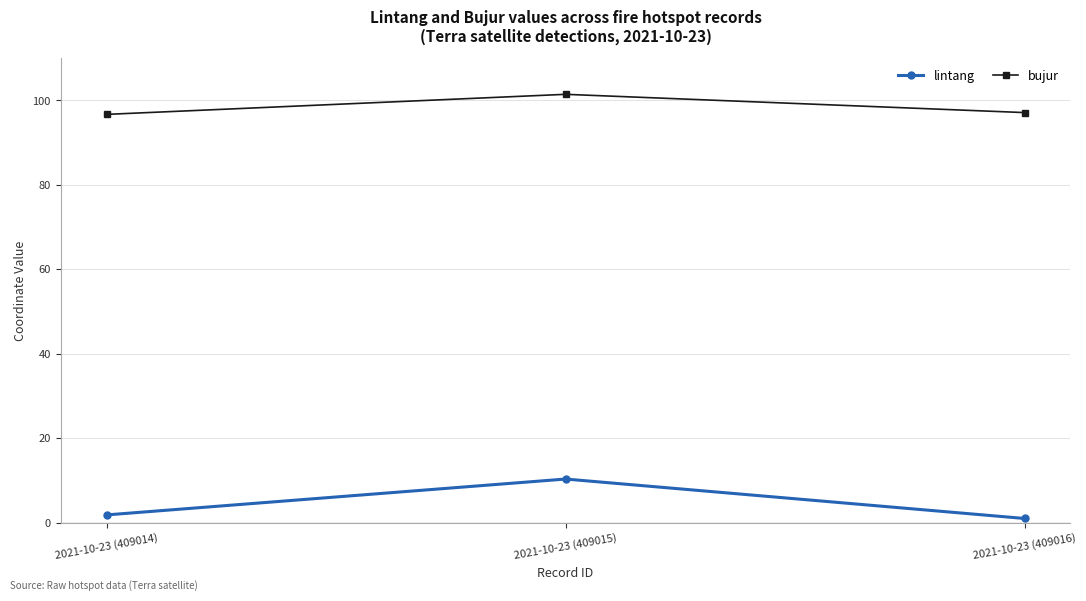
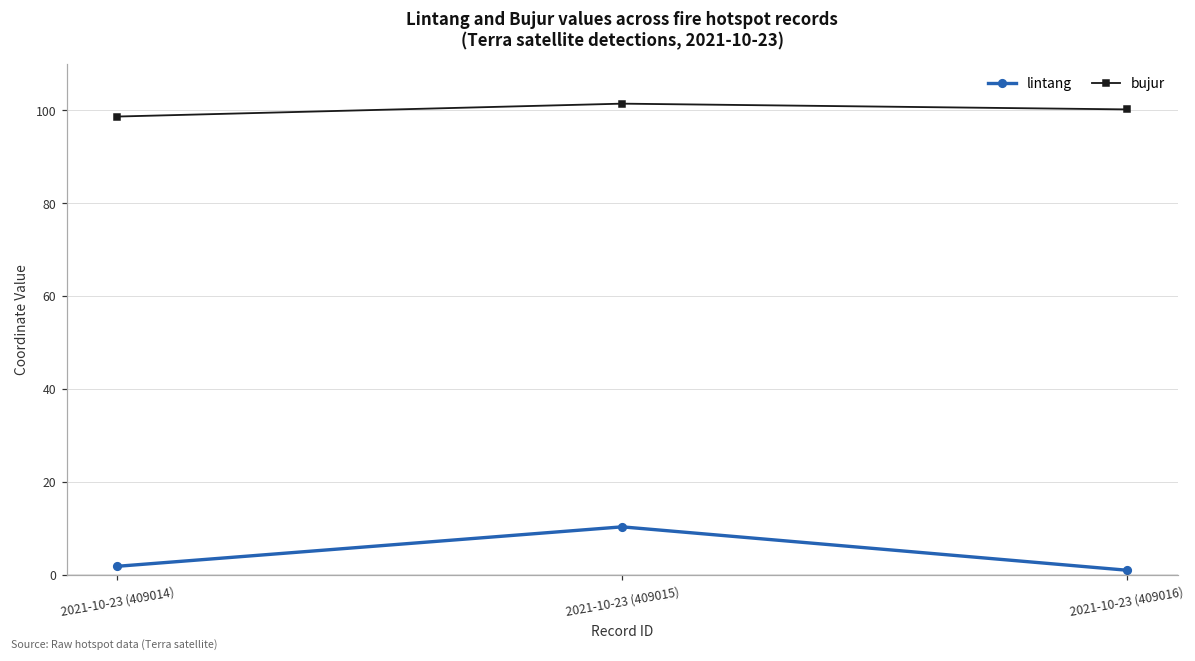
bujur, 2021-10-23 (409014): 97 -> 99
bujur, 2021-10-23 (409016): 97 -> 100
